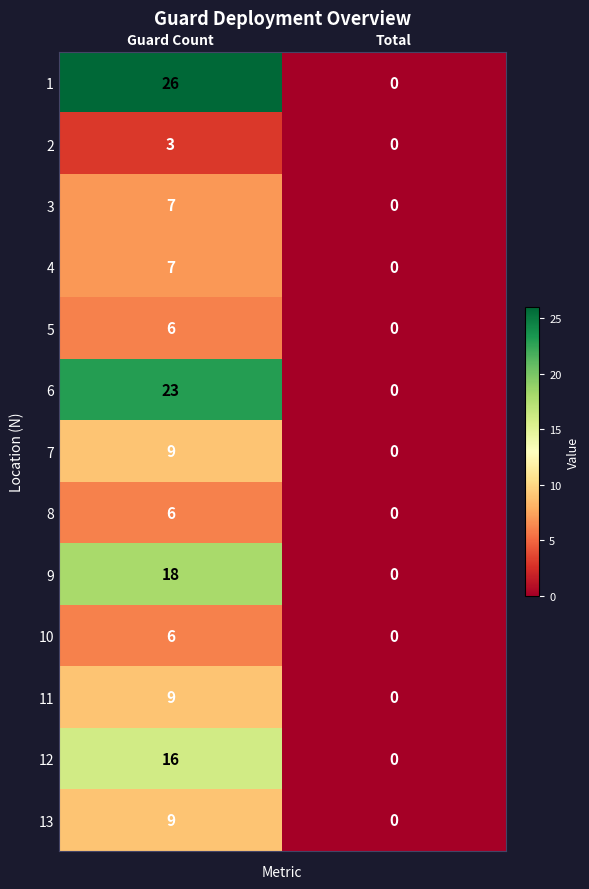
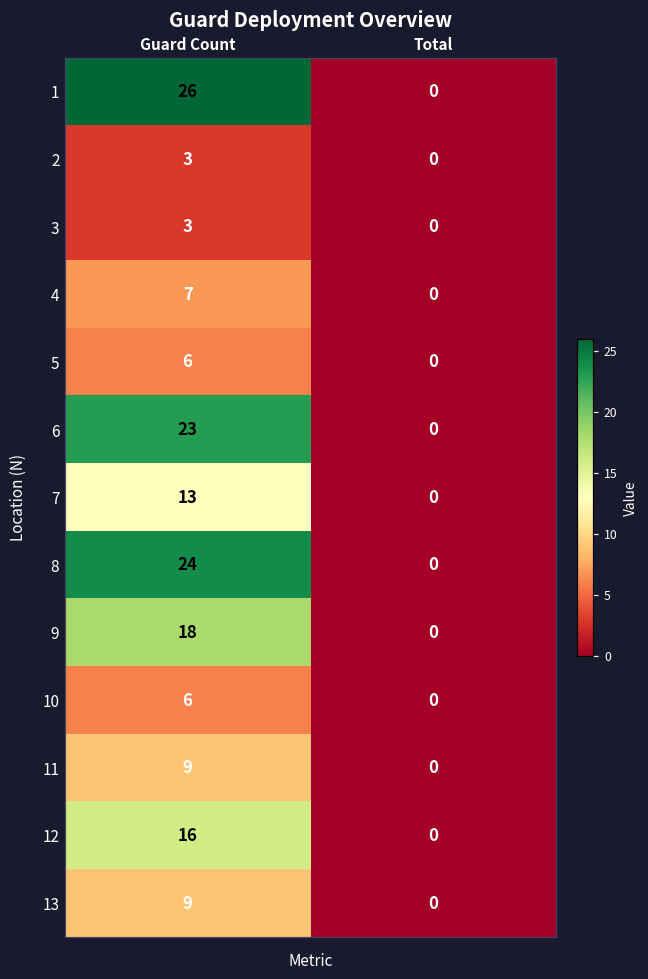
3, Guard Count: 7 -> 3
7, Guard Count: 9 -> 13
8, Guard Count: 6 -> 24
